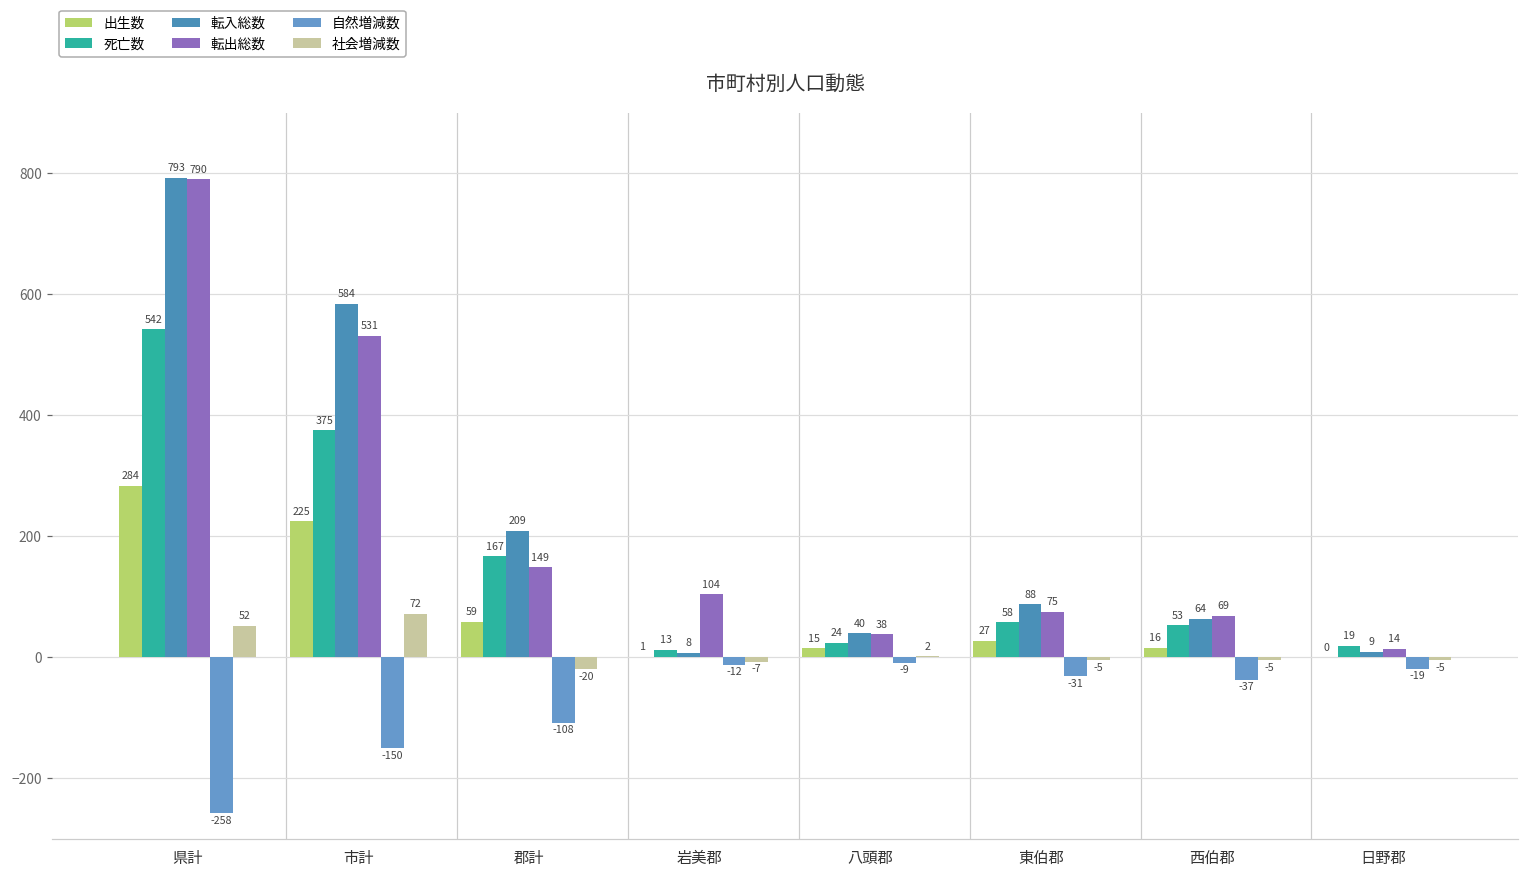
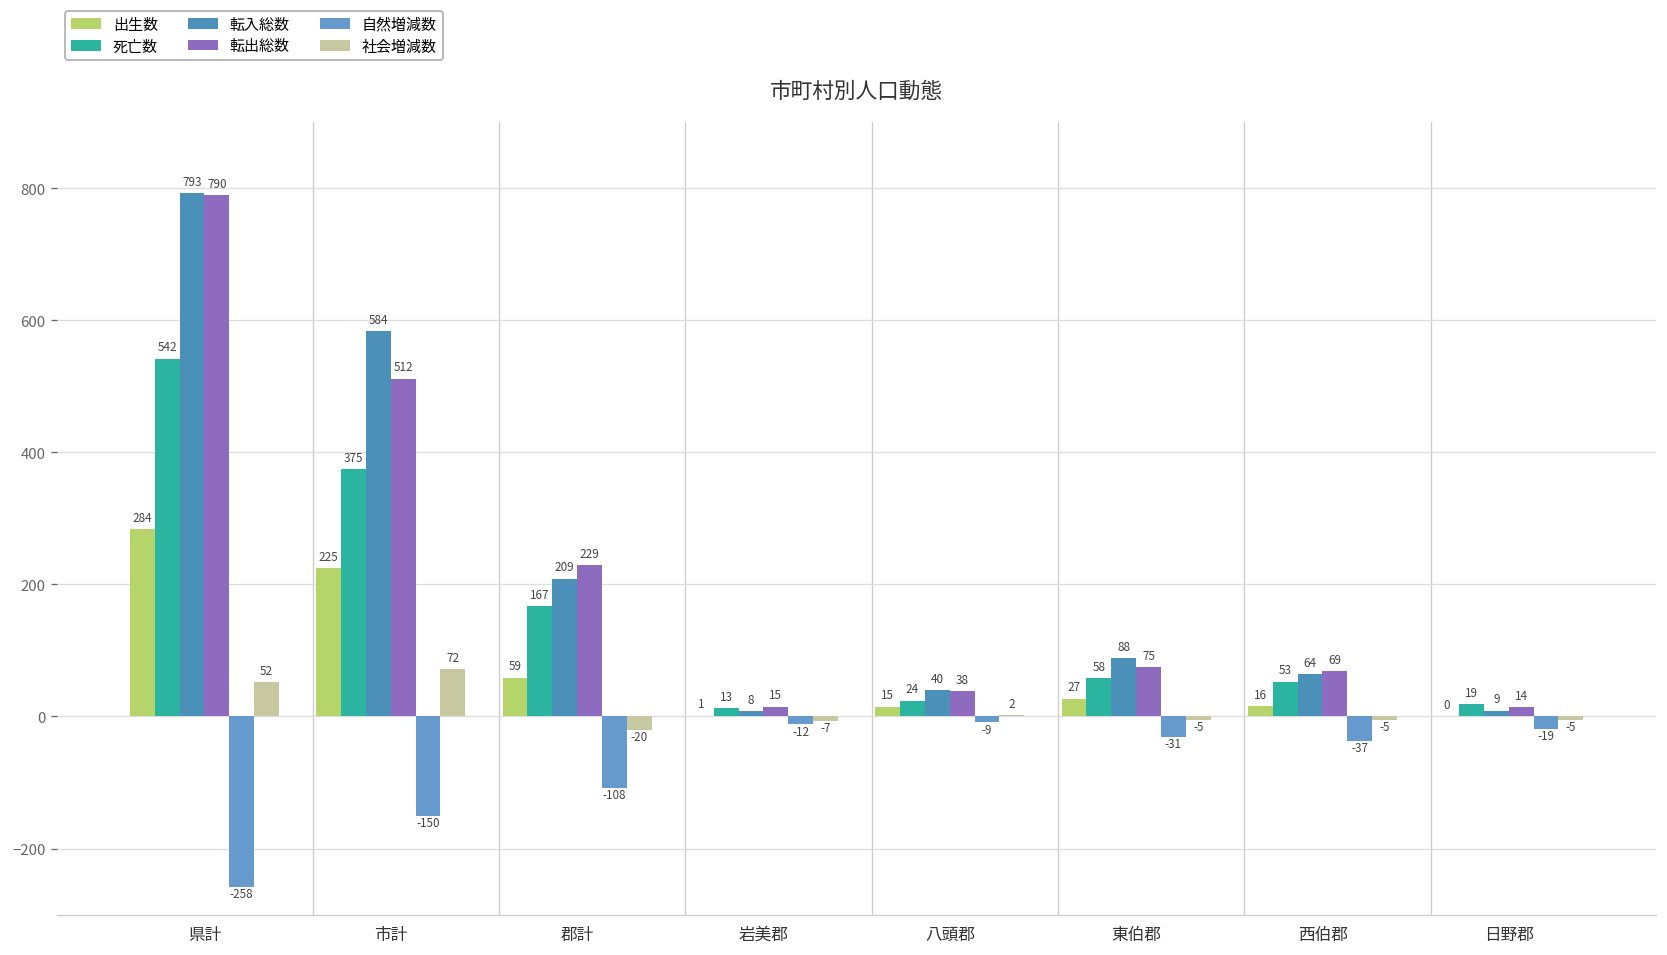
転出総数, 市計: 531 -> 512
転出総数, 郡計: 149 -> 229
転出総数, 岩美郡: 104 -> 15
